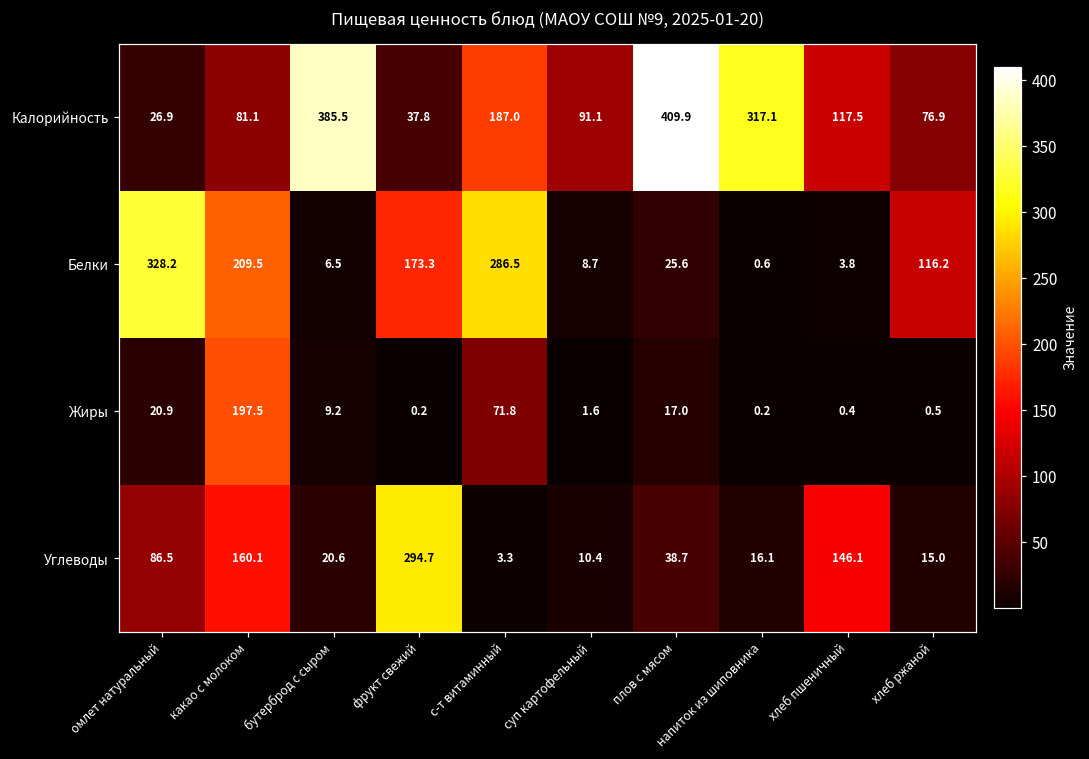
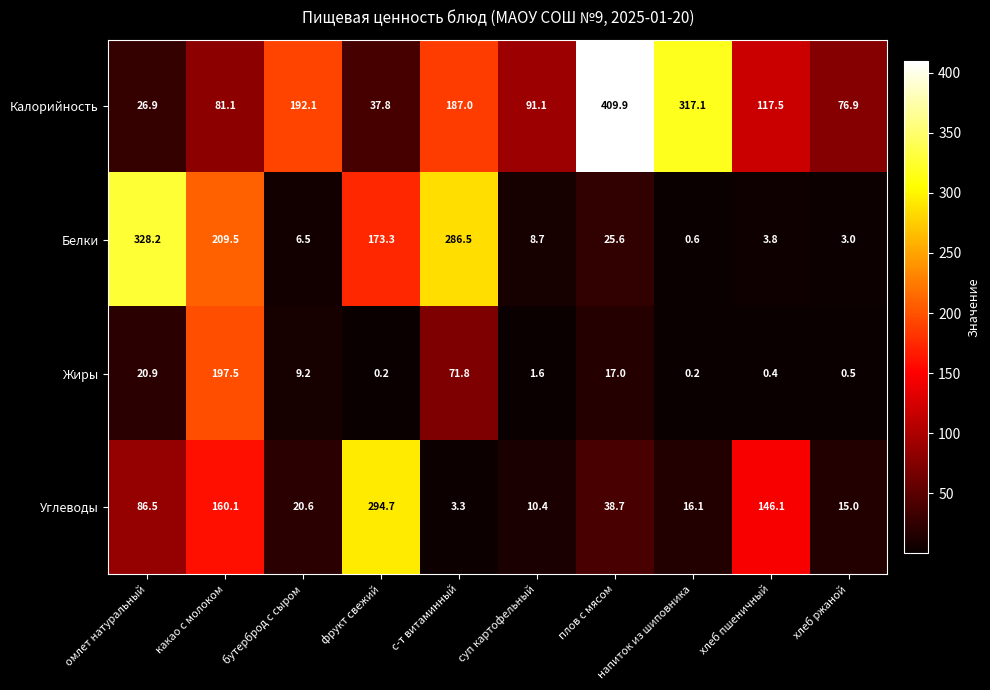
Калорийность, бутерброд с сыром: 385.5 -> 192.1
Белки, хлеб ржаной: 116.2 -> 3.0
